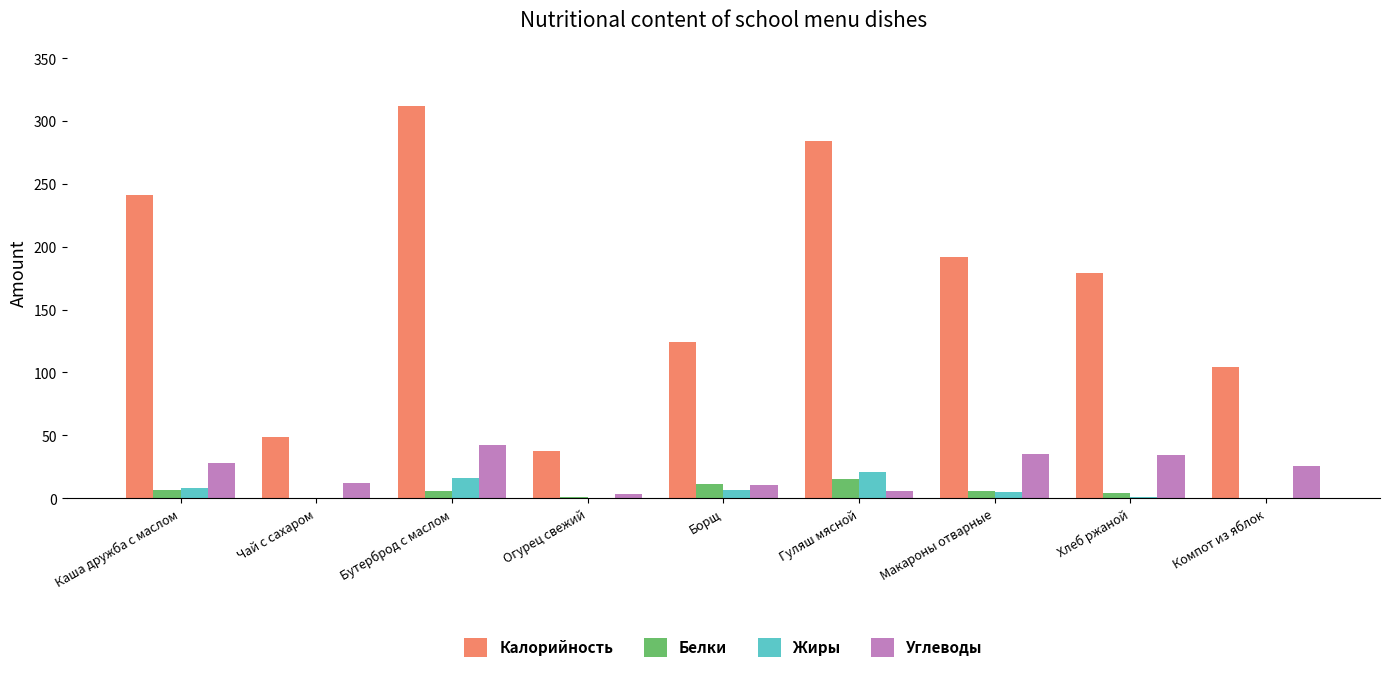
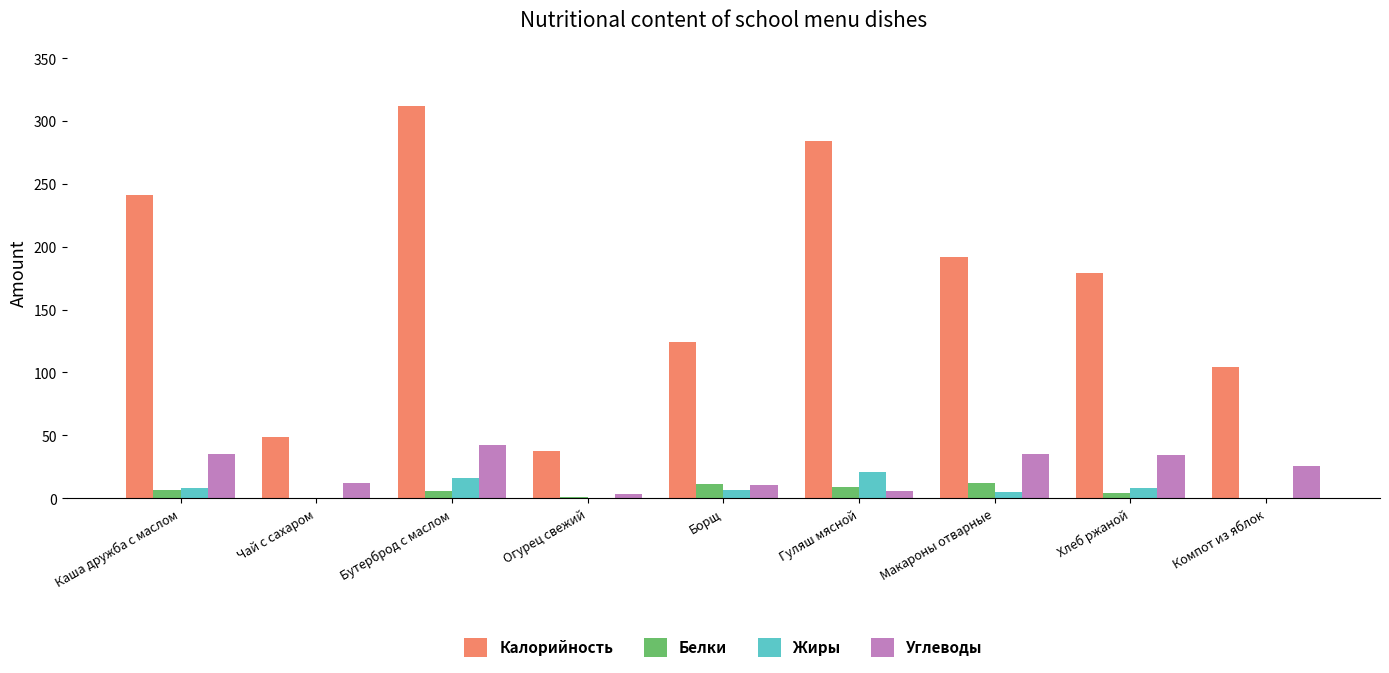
Углеводы, Каша дружба с маслом: 28 -> 35
Белки, Гуляш мясной: 16 -> 9
Белки, Макароны отварные: 6 -> 12
Жиры, Хлеб ржаной: 1 -> 8
